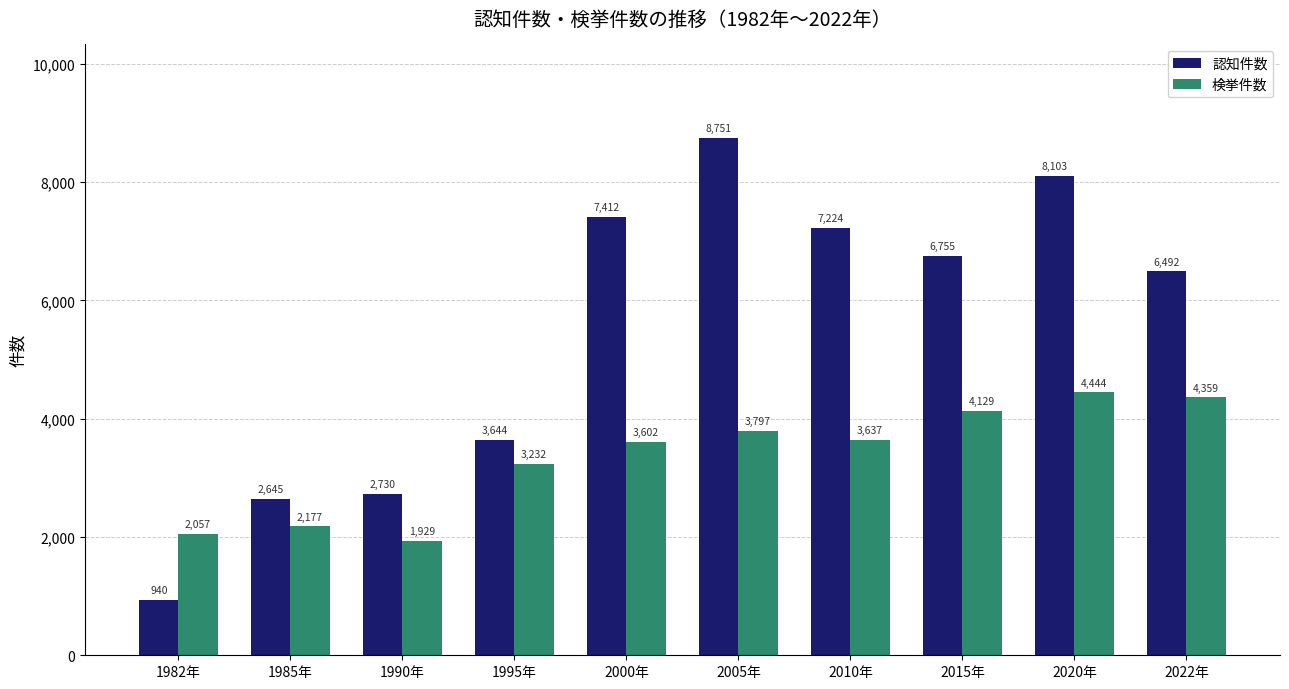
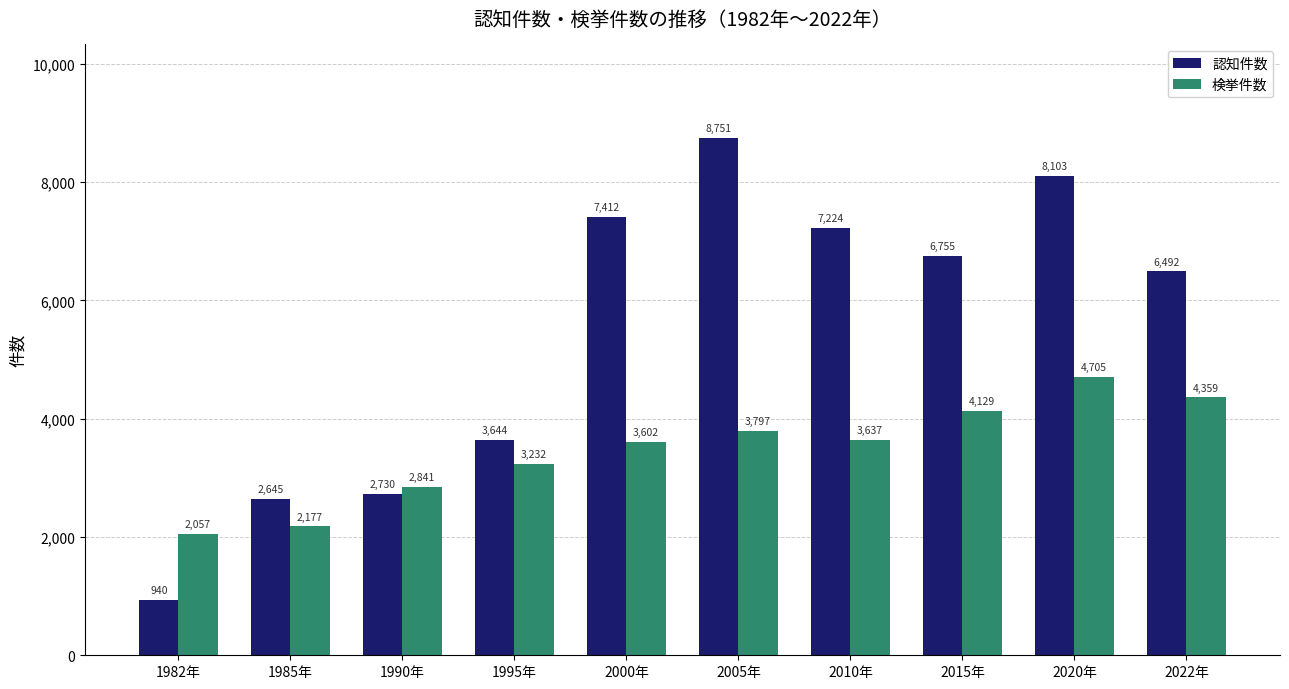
検挙件数, 1990年: 1,929 -> 2,841
検挙件数, 2020年: 4,444 -> 4,705
